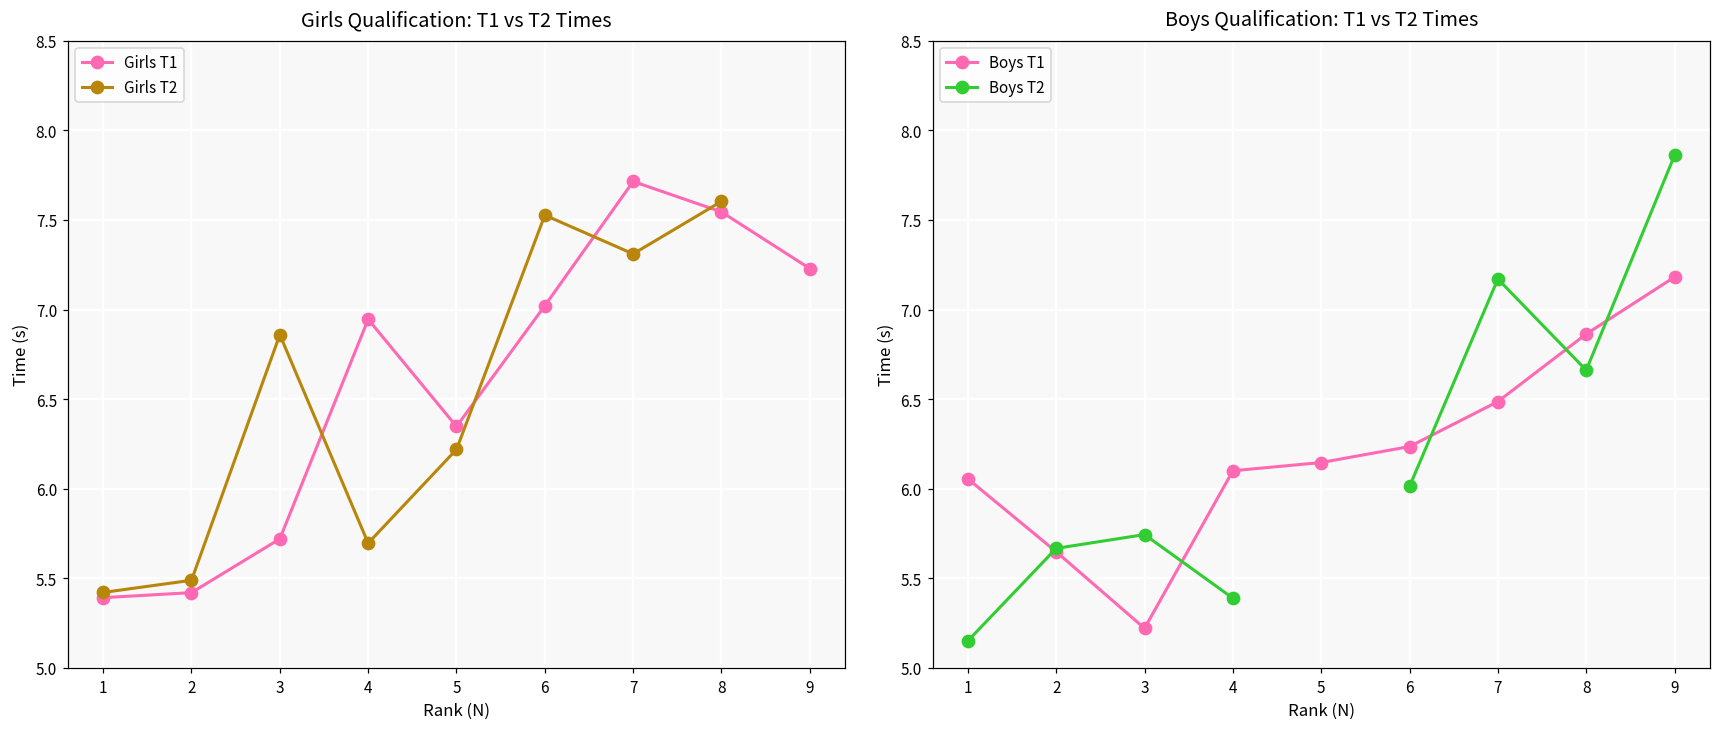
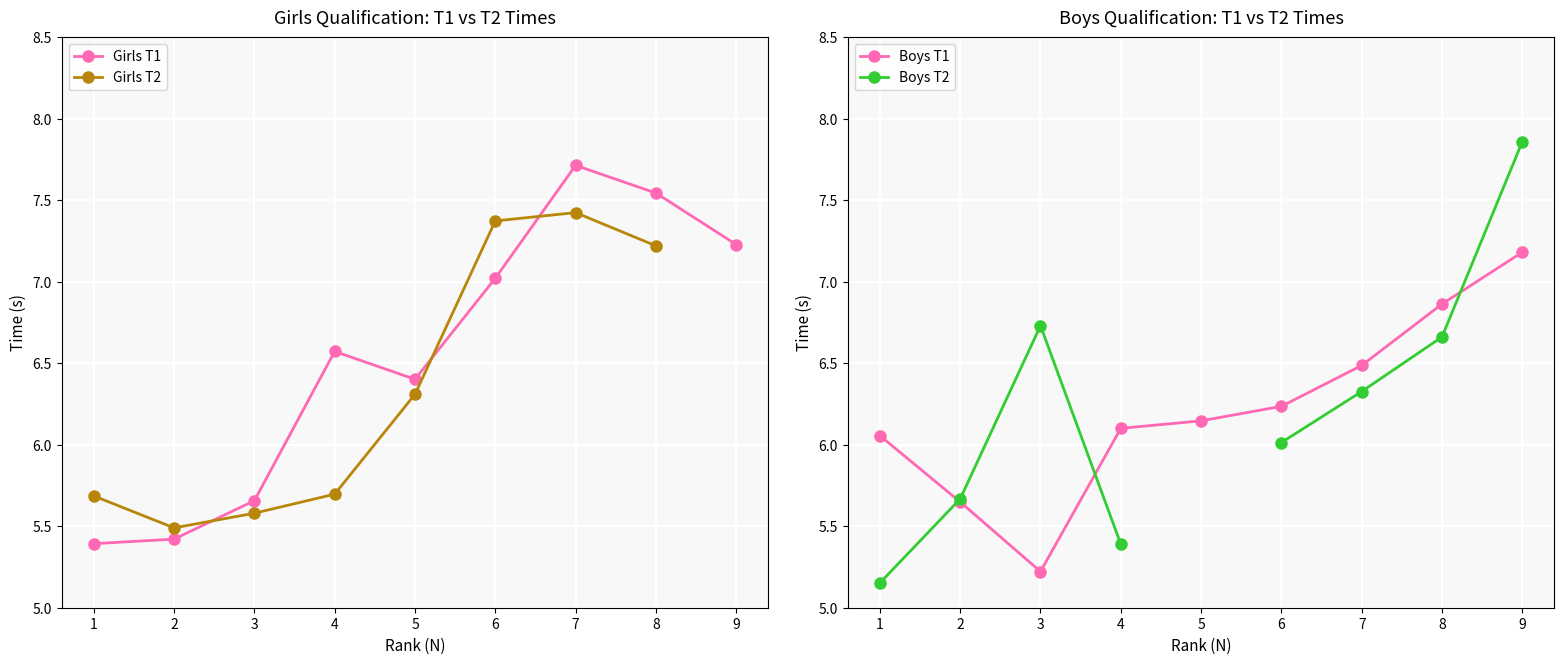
Girls Qualification: T1 vs T2 Times, Girls T2, 1: 5.42 -> 5.69
Girls Qualification: T1 vs T2 Times, Girls T1, 3: 5.72 -> 5.66
Girls Qualification: T1 vs T2 Times, Girls T2, 3: 6.86 -> 5.58
Girls Qualification: T1 vs T2 Times, Girls T1, 4: 6.95 -> 6.57
Girls Qualification: T1 vs T2 Times, Girls T1, 5: 6.35 -> 6.40
Girls Qualification: T1 vs T2 Times, Girls T2, 5: 6.22 -> 6.31
Girls Qualification: T1 vs T2 Times, Girls T2, 6: 7.53 -> 7.37
Girls Qualification: T1 vs T2 Times, Girls T2, 7: 7.31 -> 7.43
Girls Qualification: T1 vs T2 Times, Girls T2, 8: 7.60 -> 7.22
Boys Qualification: T1 vs T2 Times, Boys T2, 3: 5.75 -> 6.73
Boys Qualification: T1 vs T2 Times, Boys T2, 7: 7.17 -> 6.33
